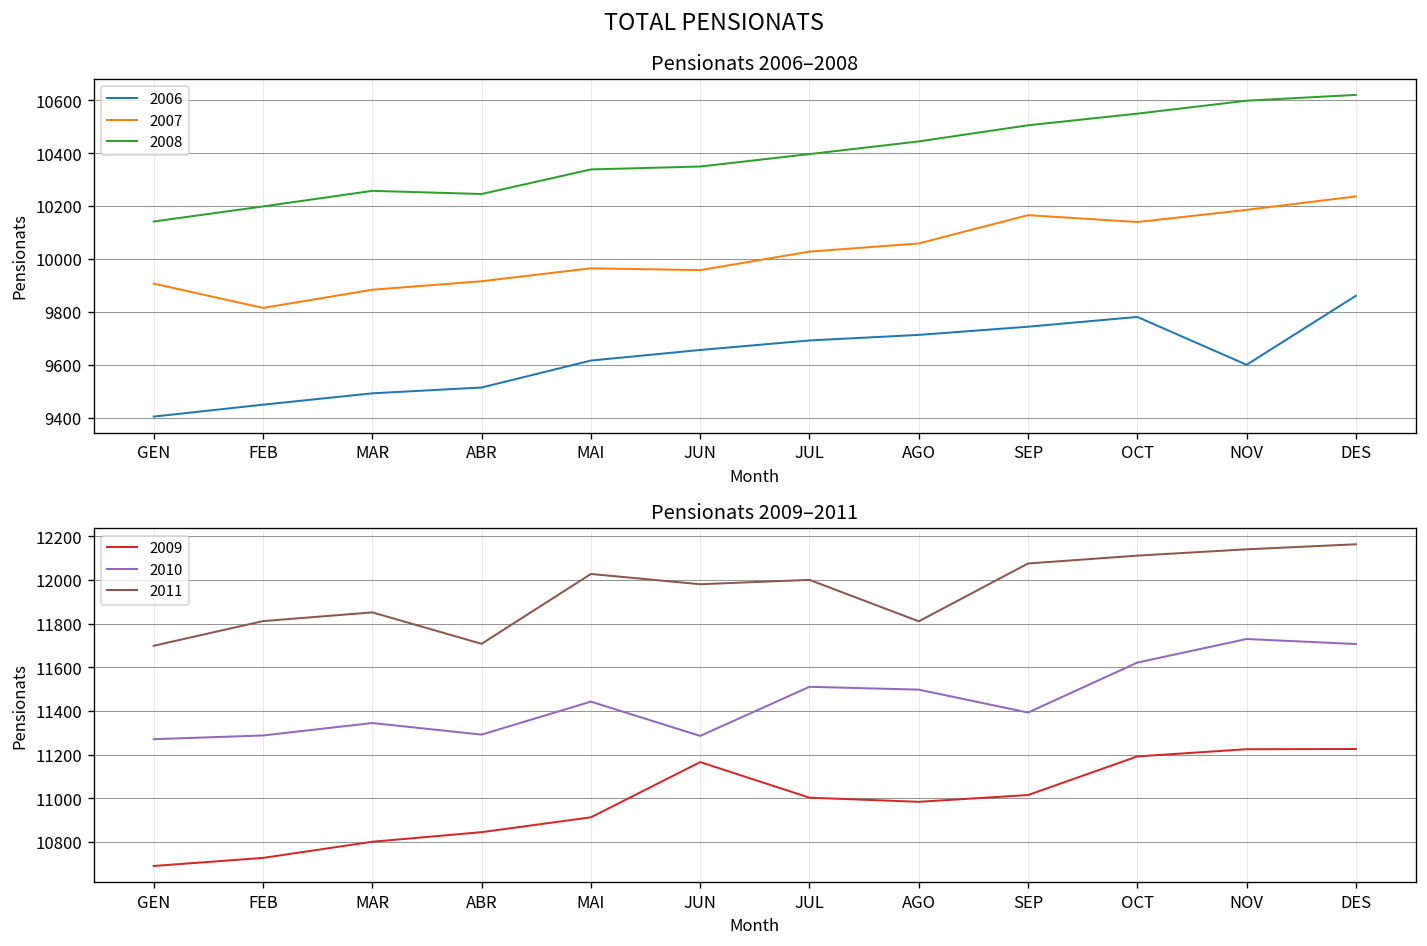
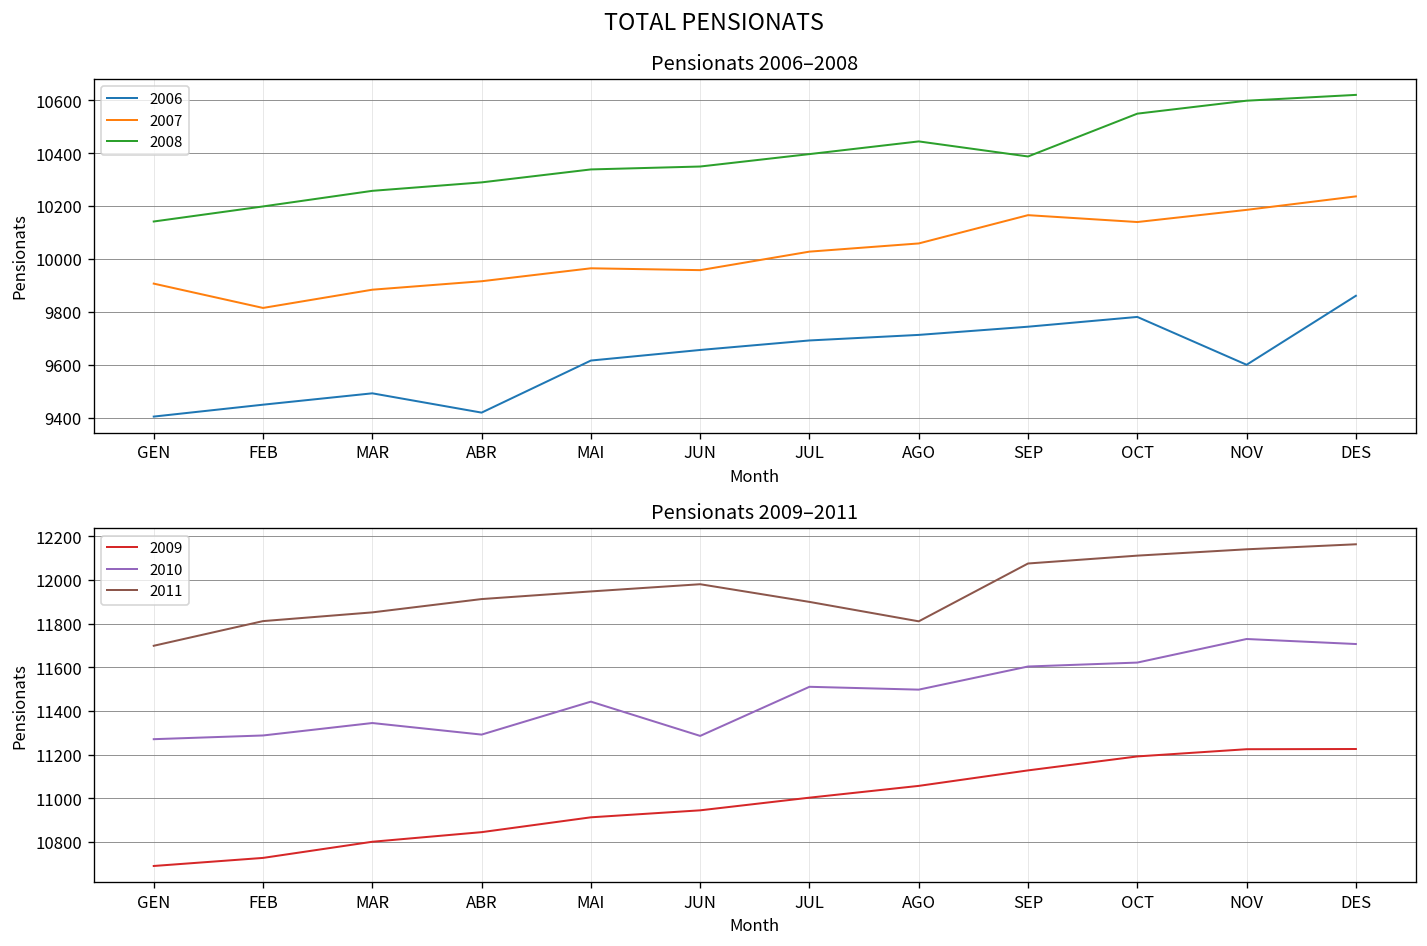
Pensionats 2006–2008, 2006, ABR: 9510 -> 9420
Pensionats 2006–2008, 2008, ABR: 10250 -> 10290
Pensionats 2006–2008, 2008, SEP: 10510 -> 10390
Pensionats 2009–2011, 2011, ABR: 11710 -> 11910
Pensionats 2009–2011, 2011, MAI: 12030 -> 11950
Pensionats 2009–2011, 2009, JUN: 11170 -> 10950
Pensionats 2009–2011, 2011, JUL: 12000 -> 11900
Pensionats 2009–2011, 2009, AGO: 10980 -> 11060
Pensionats 2009–2011, 2009, SEP: 11020 -> 11130
Pensionats 2009–2011, 2010, SEP: 11390 -> 11600
